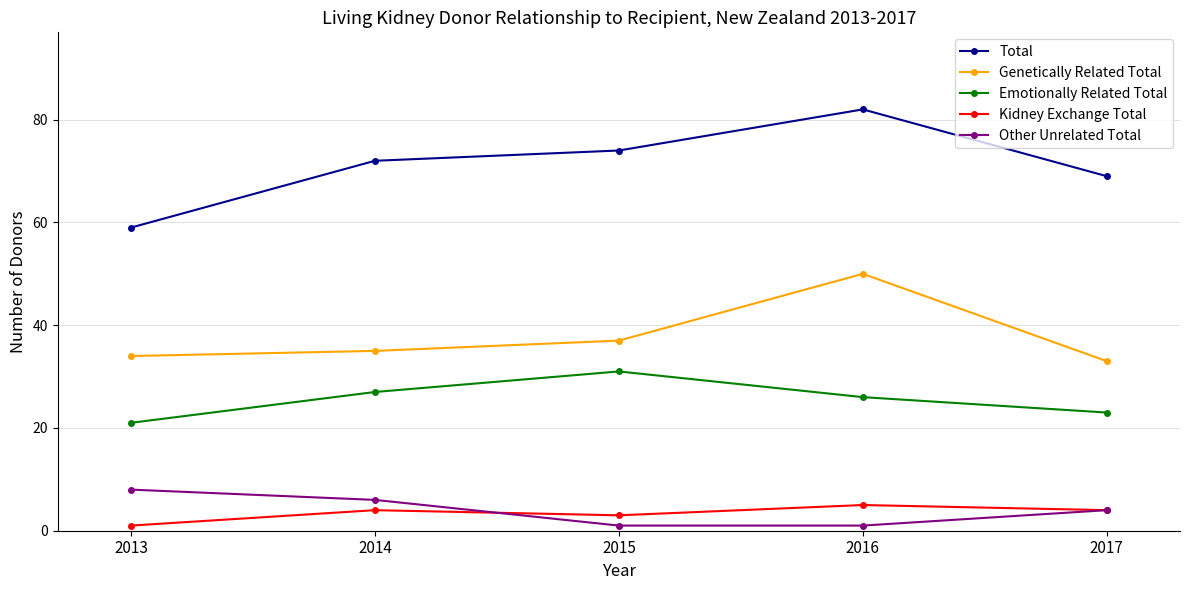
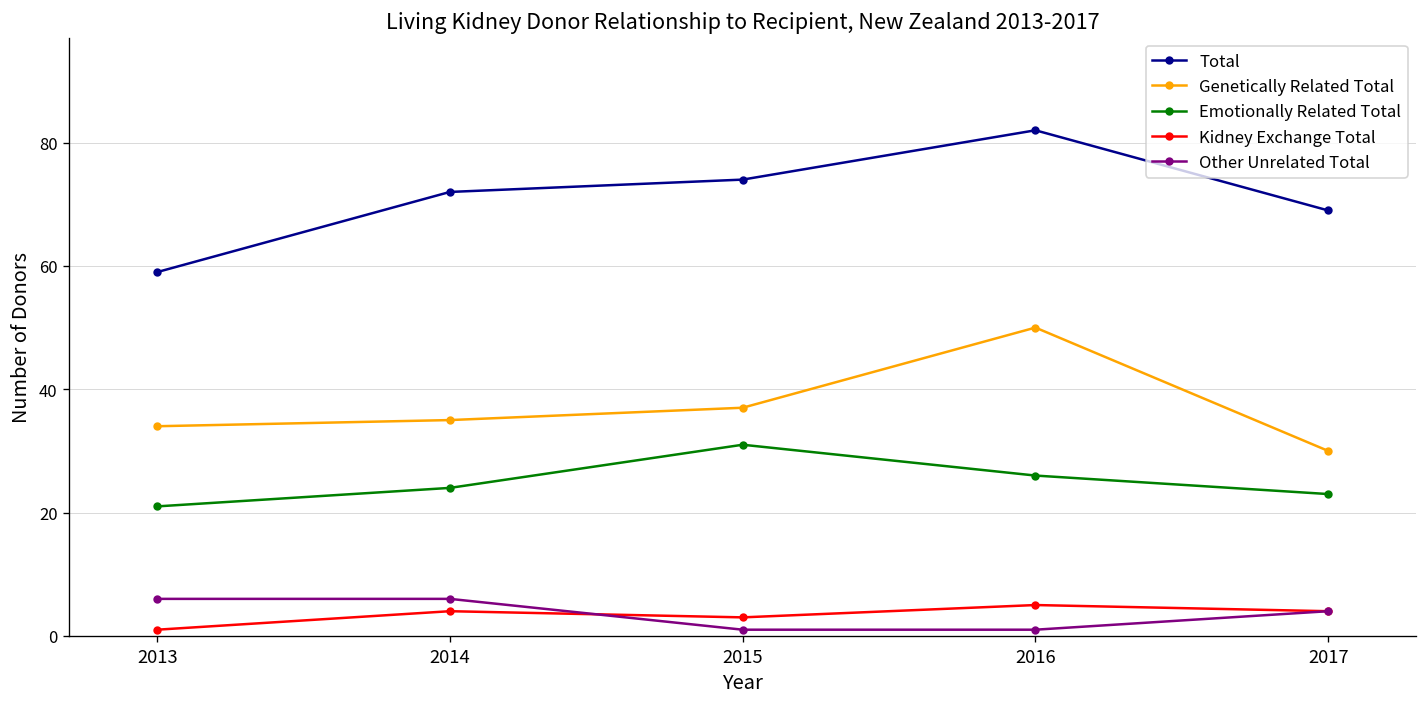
Other Unrelated Total, 2013: 8 -> 6
Emotionally Related Total, 2014: 27 -> 24
Genetically Related Total, 2017: 33 -> 30
